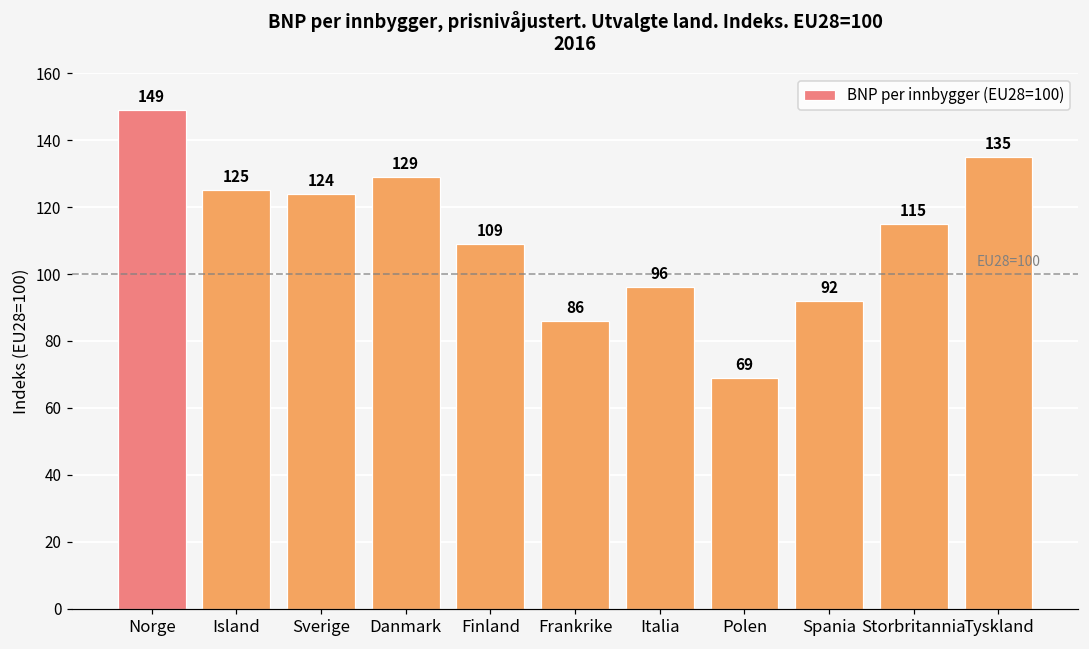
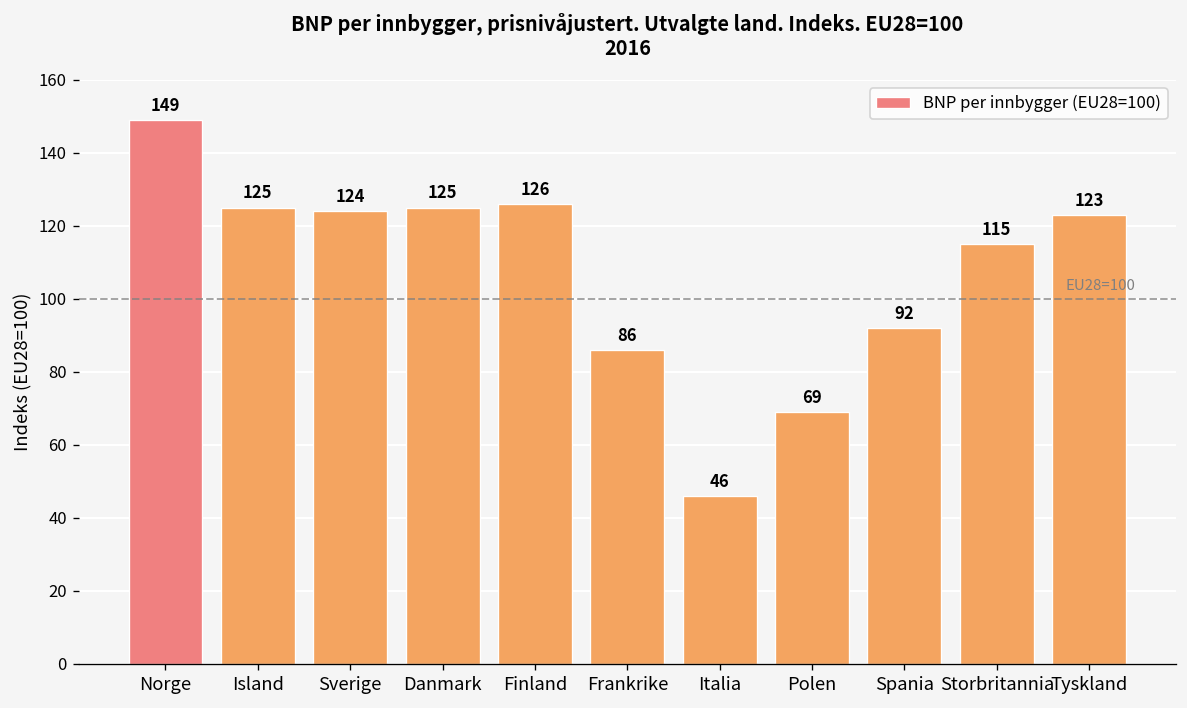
Danmark: 129 -> 125
Finland: 109 -> 126
Italia: 96 -> 46
Tyskland: 135 -> 123
